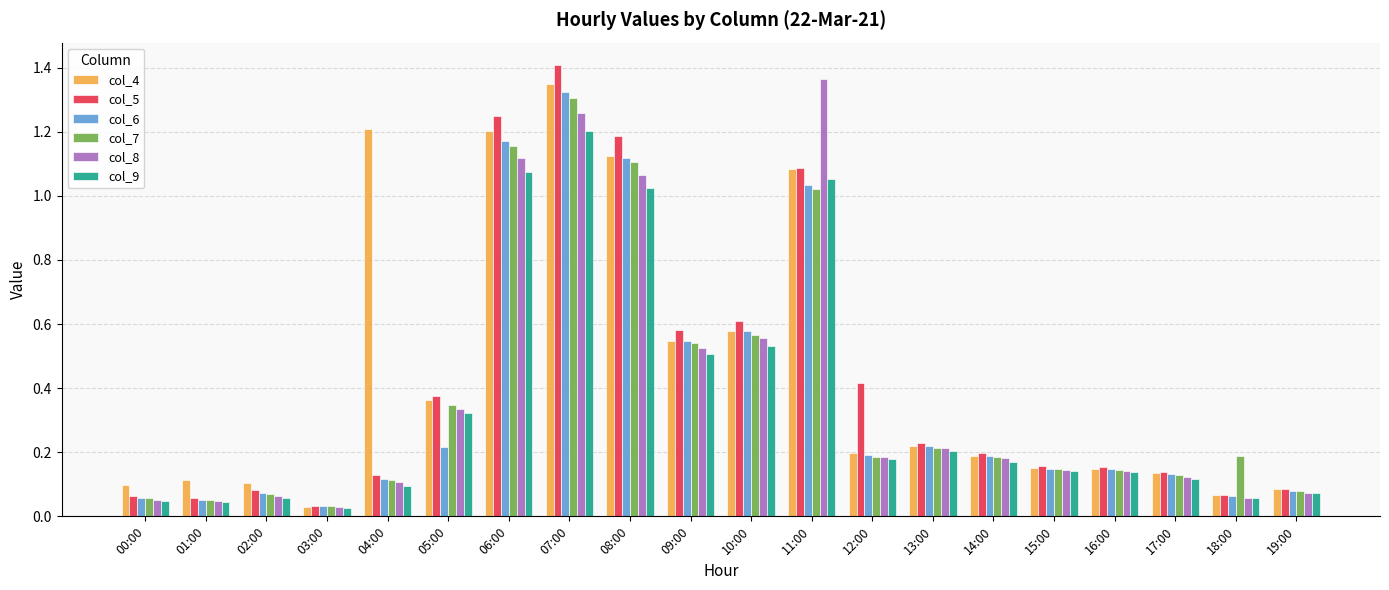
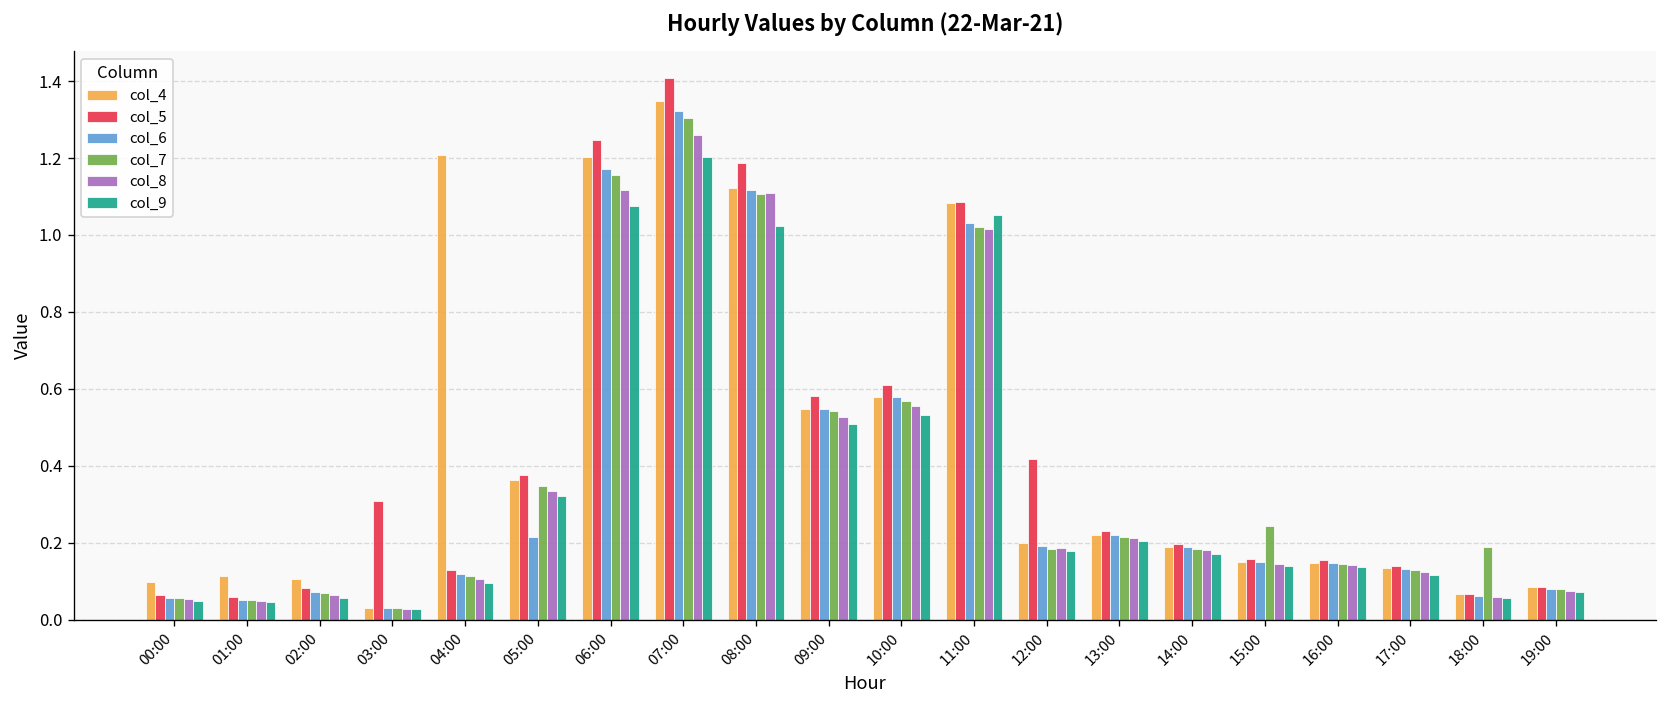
col_5, 03:00: 0.03 -> 0.31
col_8, 08:00: 1.07 -> 1.11
col_8, 11:00: 1.37 -> 1.02
col_7, 15:00: 0.15 -> 0.24
